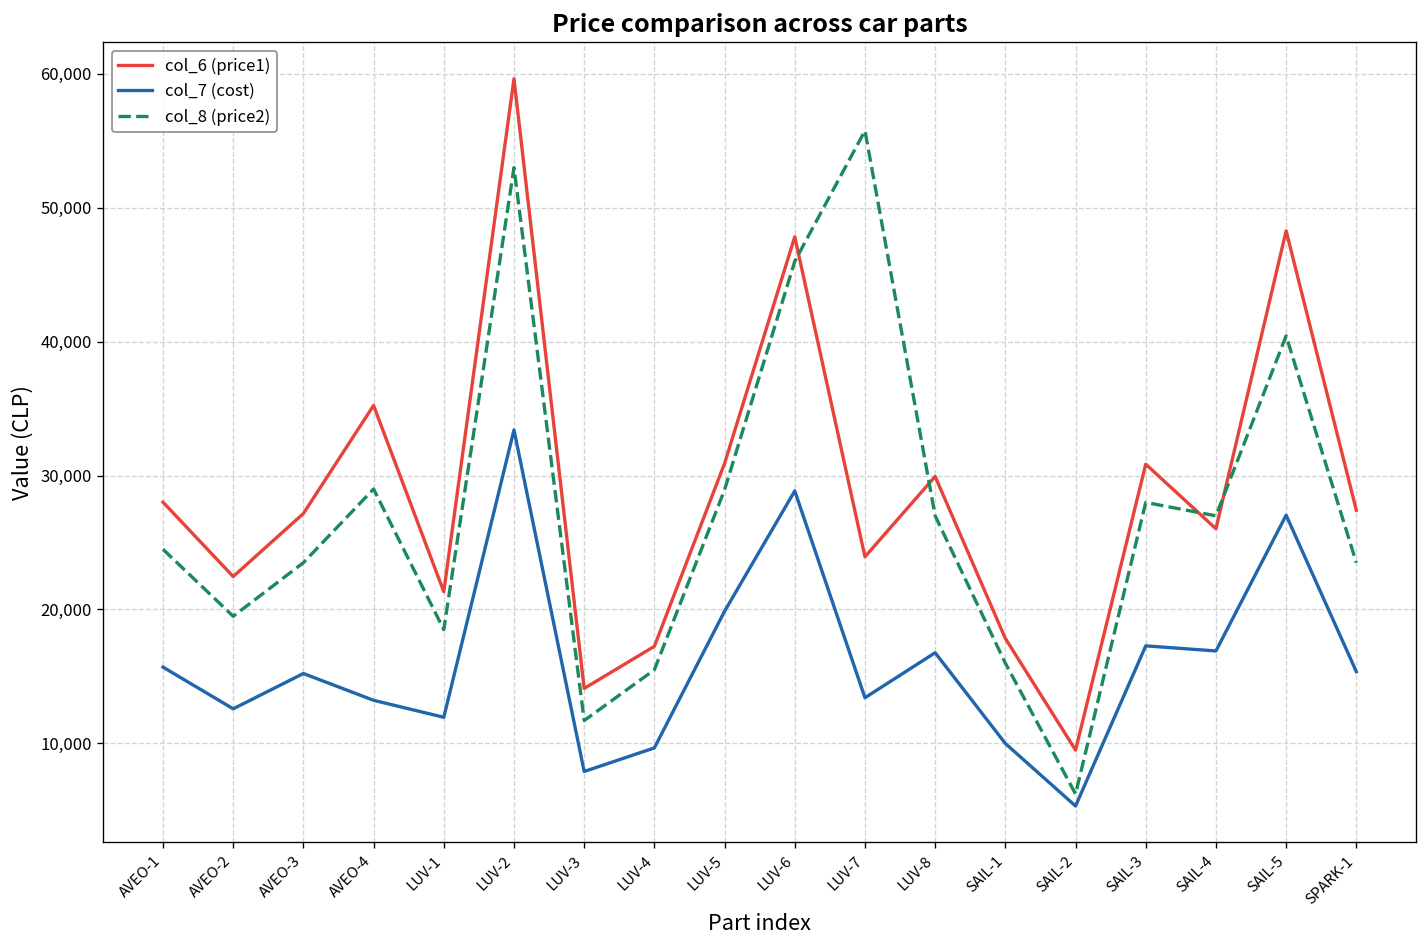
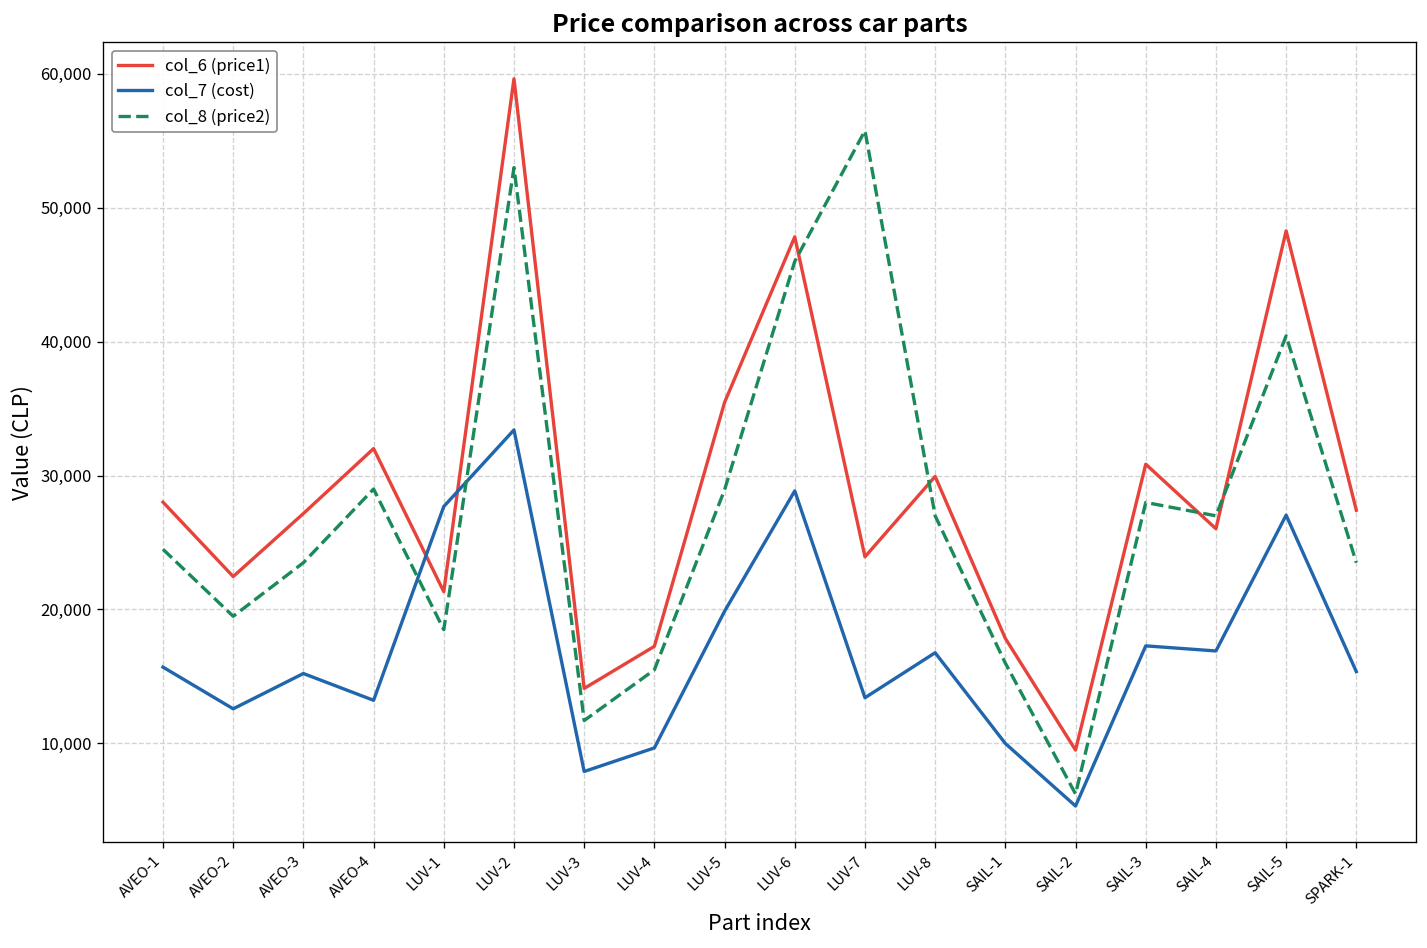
col_6 (price1), AVEO-4: 35,200 -> 32,000
col_7 (cost), LUV-1: 11,900 -> 27,700
col_6 (price1), LUV-5: 30,900 -> 35,500
